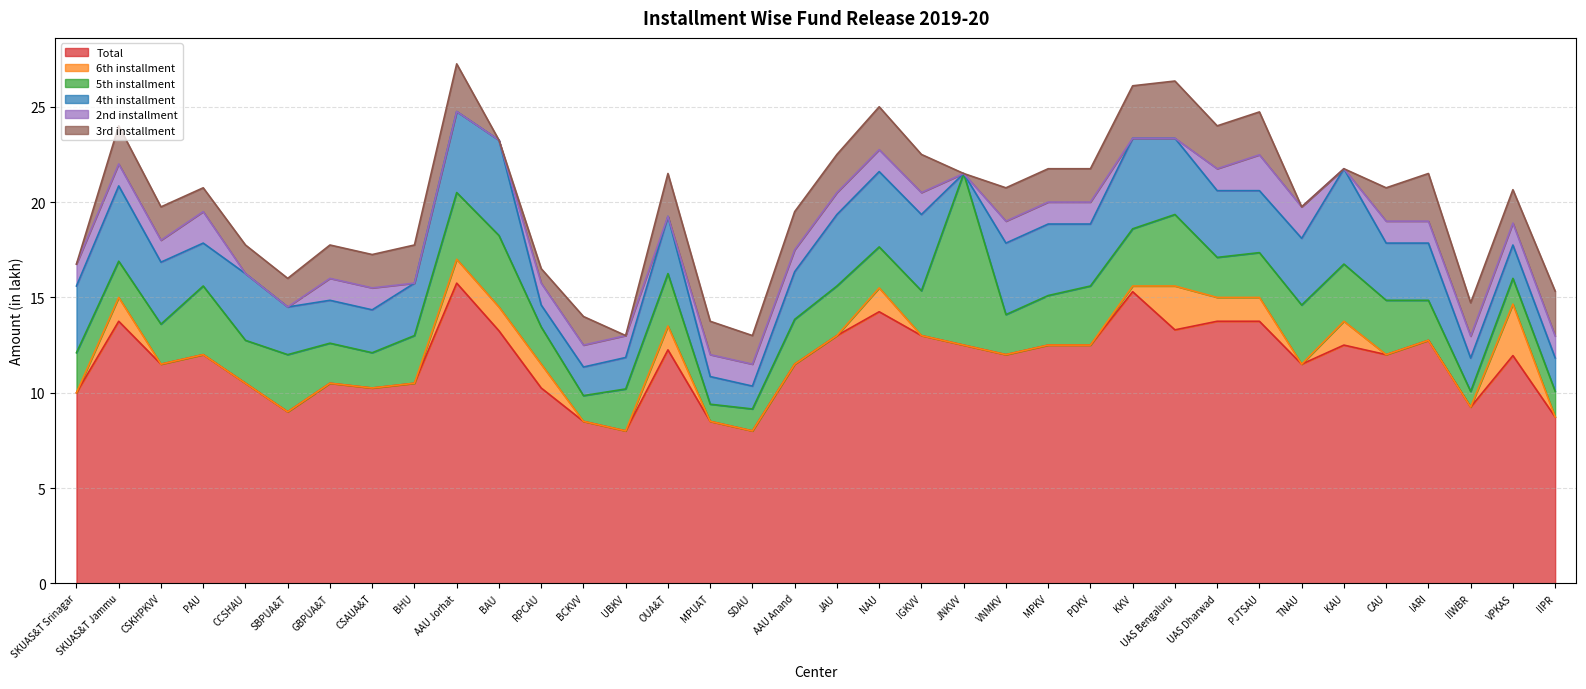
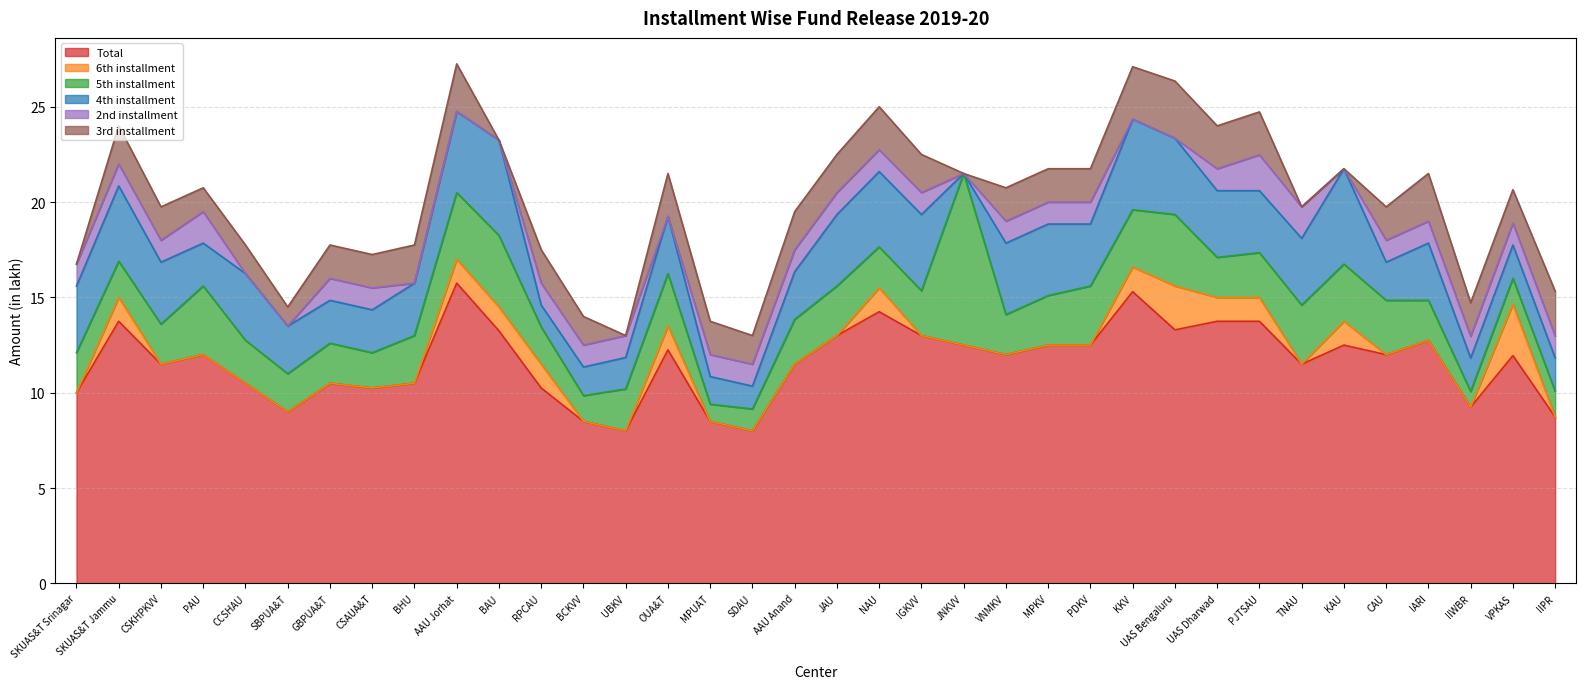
5th installment, SBPUA&T: 3 -> 2
3rd installment, SBPUA&T: 1.5 -> 1.0
3rd installment, RPCAU: 0.8 -> 1.8
6th installment, KKV: 0.3 -> 1.3
4th installment, CAU: 3 -> 2
